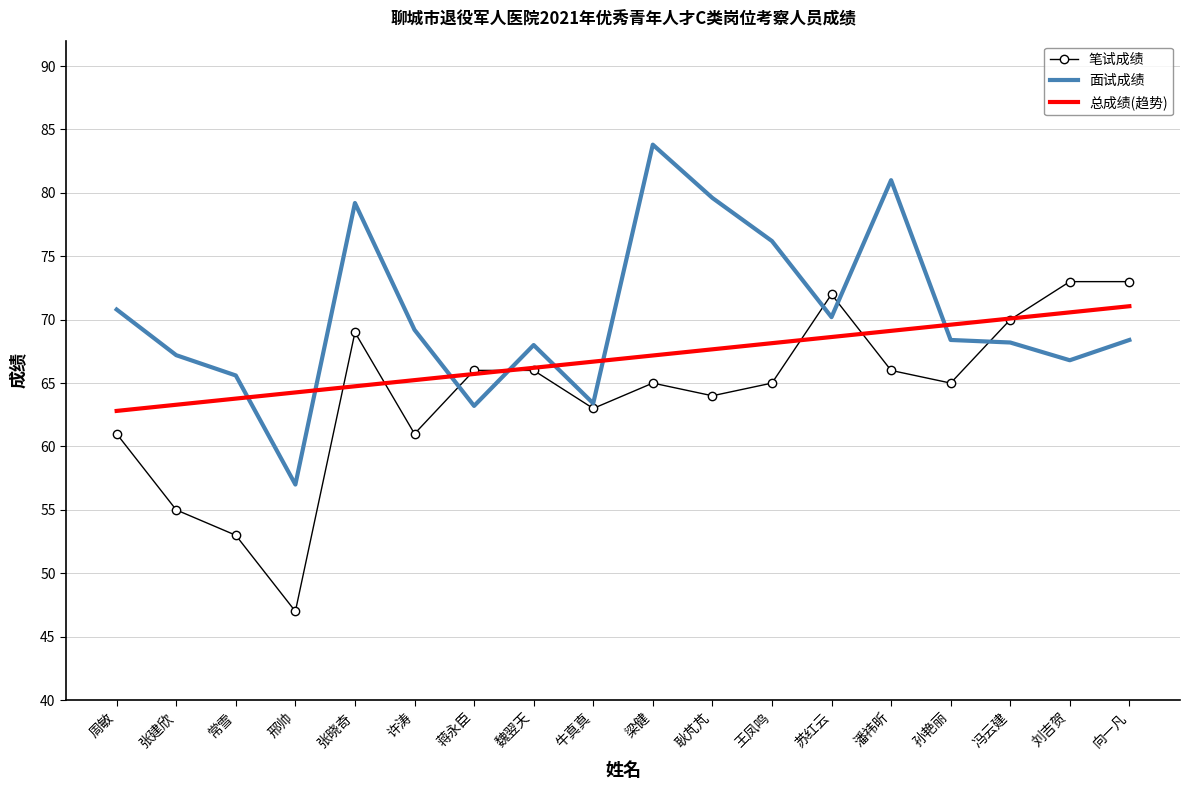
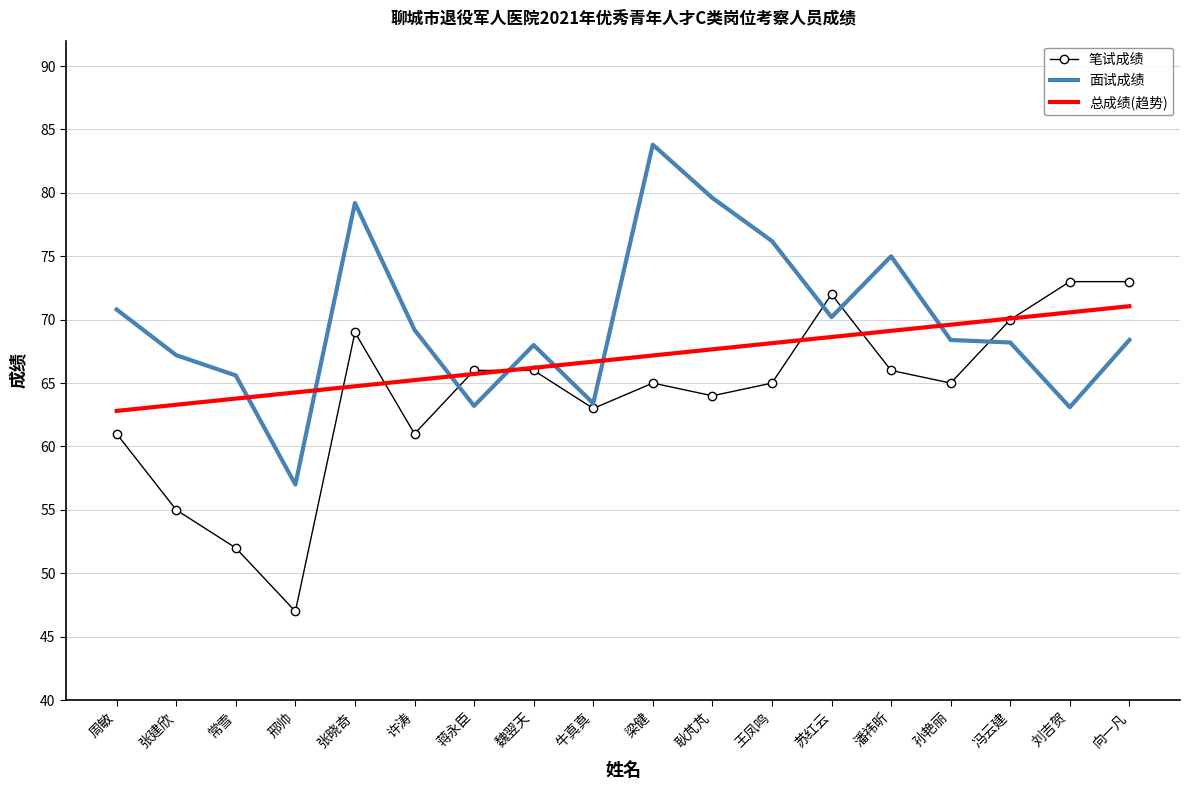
笔试成绩, 常雪: 53 -> 52
面试成绩, 潘祎昕: 81 -> 75
面试成绩, 刘吉贺: 66.8 -> 63.1
